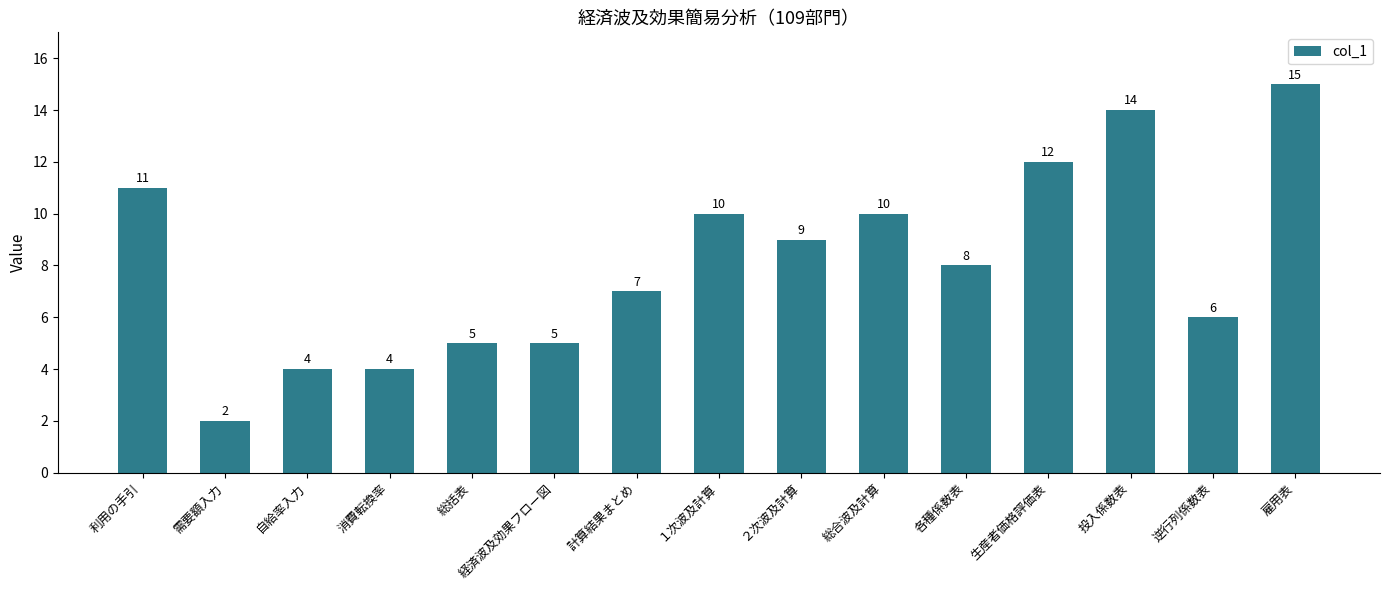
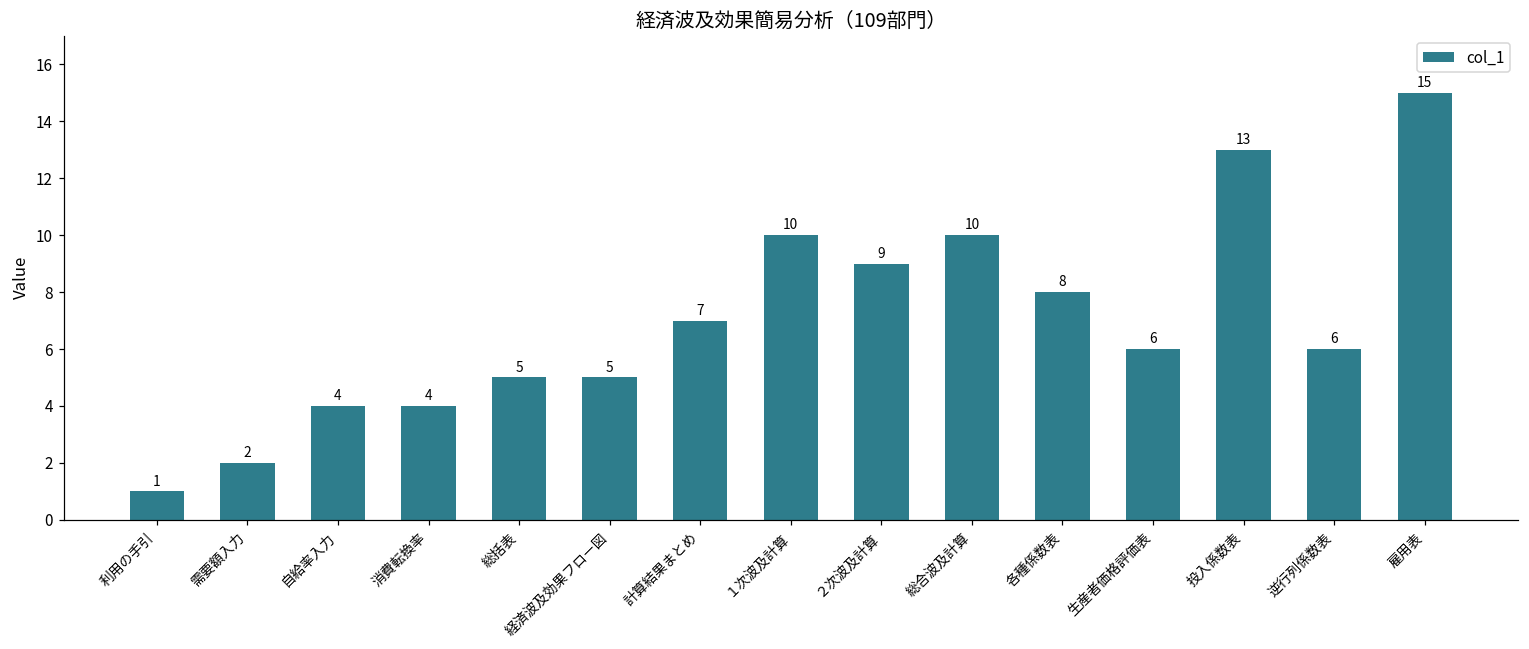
利用の手引: 11 -> 1
生産者価格評価表: 12 -> 6
投入係数表: 14 -> 13
